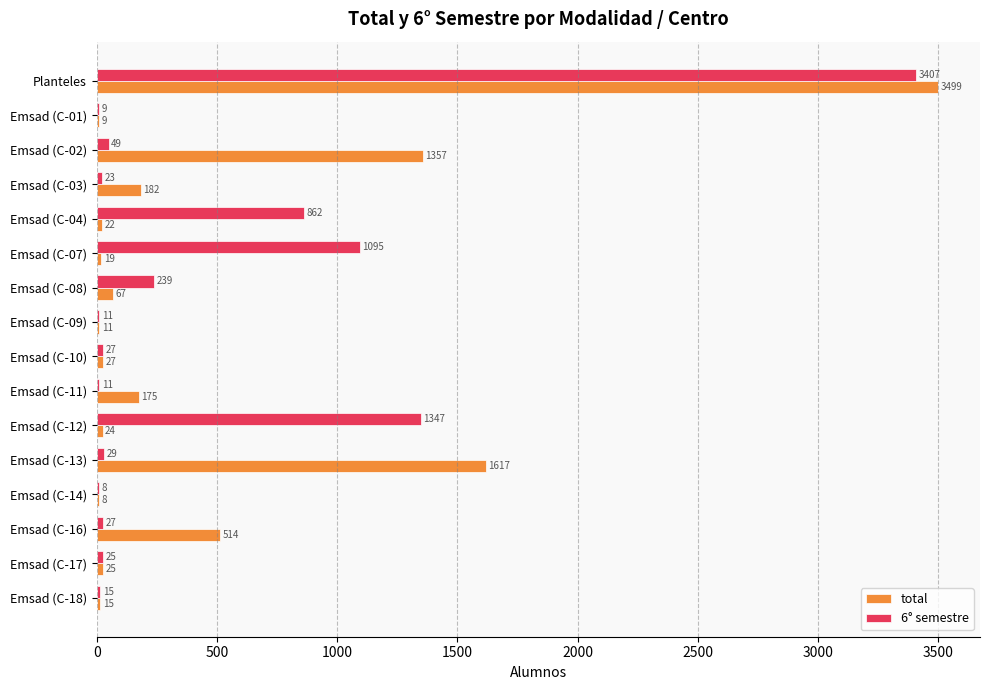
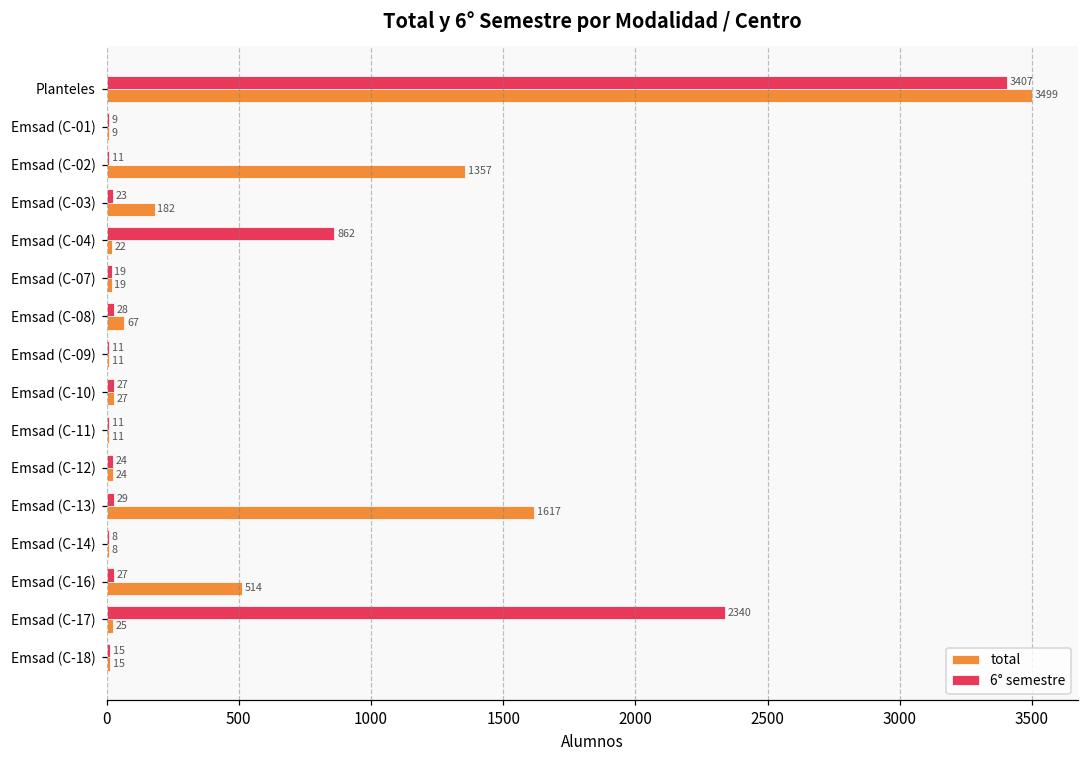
6° semestre, Emsad (C-02): 49 -> 11
6° semestre, Emsad (C-07): 1095 -> 19
6° semestre, Emsad (C-08): 239 -> 28
total, Emsad (C-11): 175 -> 11
6° semestre, Emsad (C-12): 1347 -> 24
6° semestre, Emsad (C-17): 25 -> 2340
